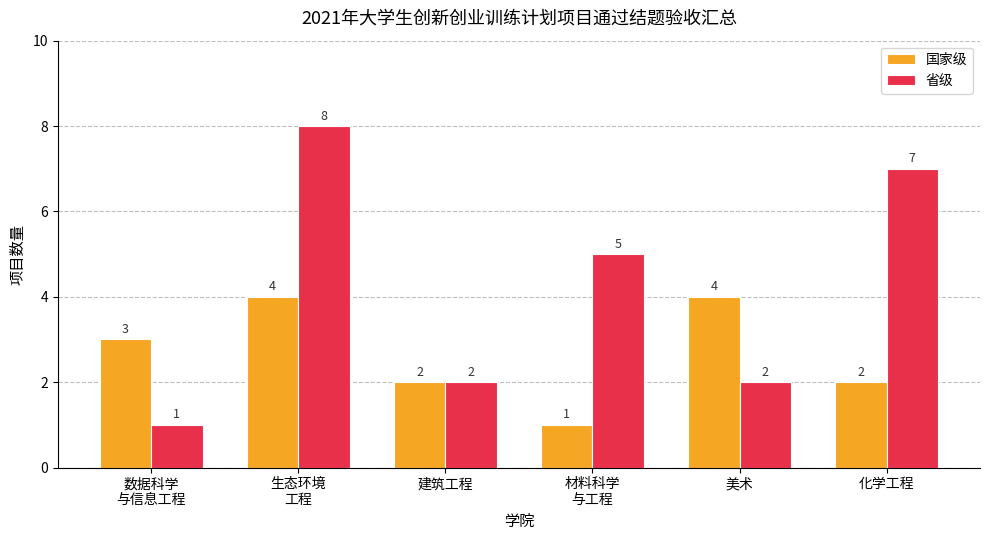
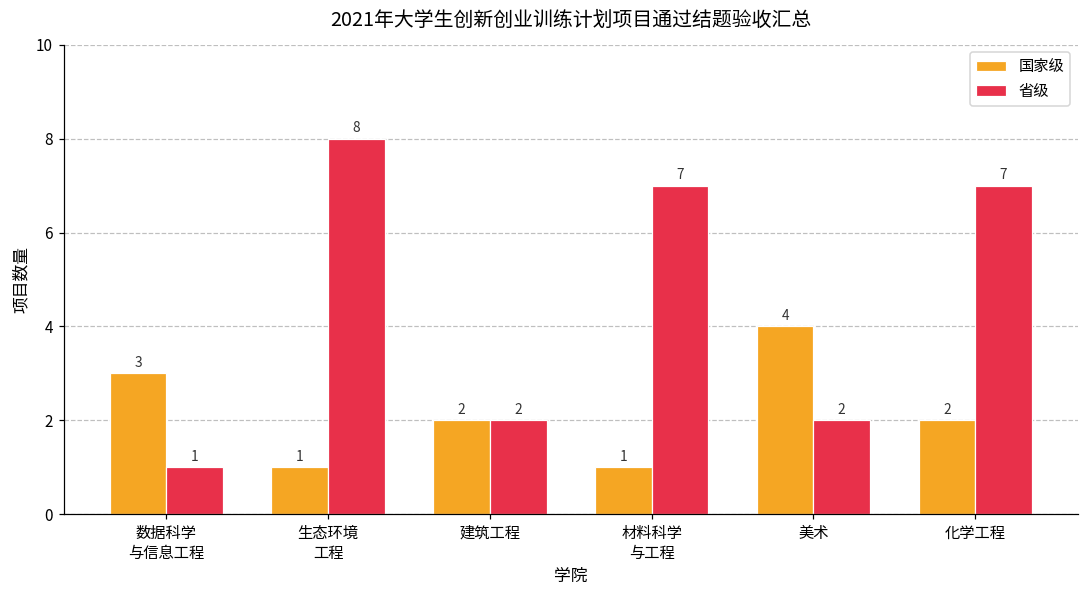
国家级, 生态环境 工程: 4 -> 1
省级, 材料科学 与工程: 5 -> 7
